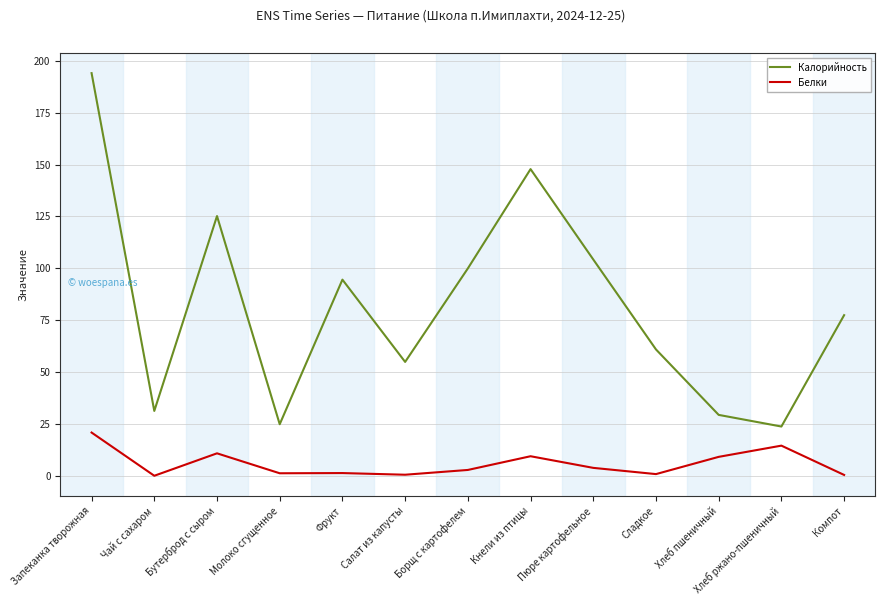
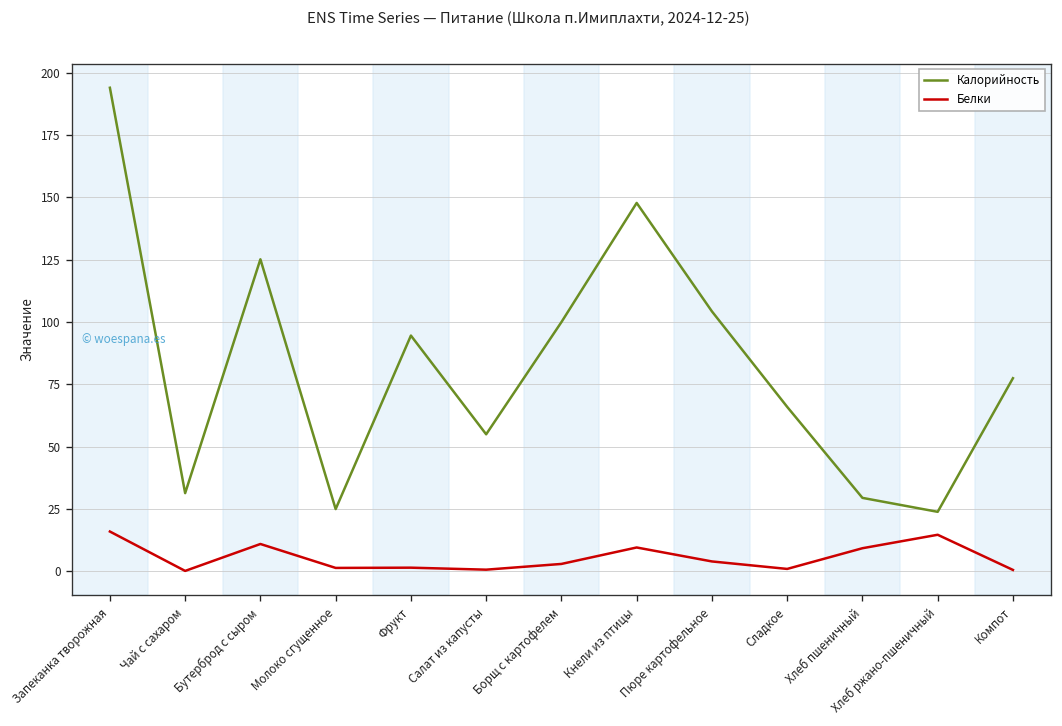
Белки, Запеканка творожная: 21 -> 16
Калорийность, Сладкое: 61 -> 66
